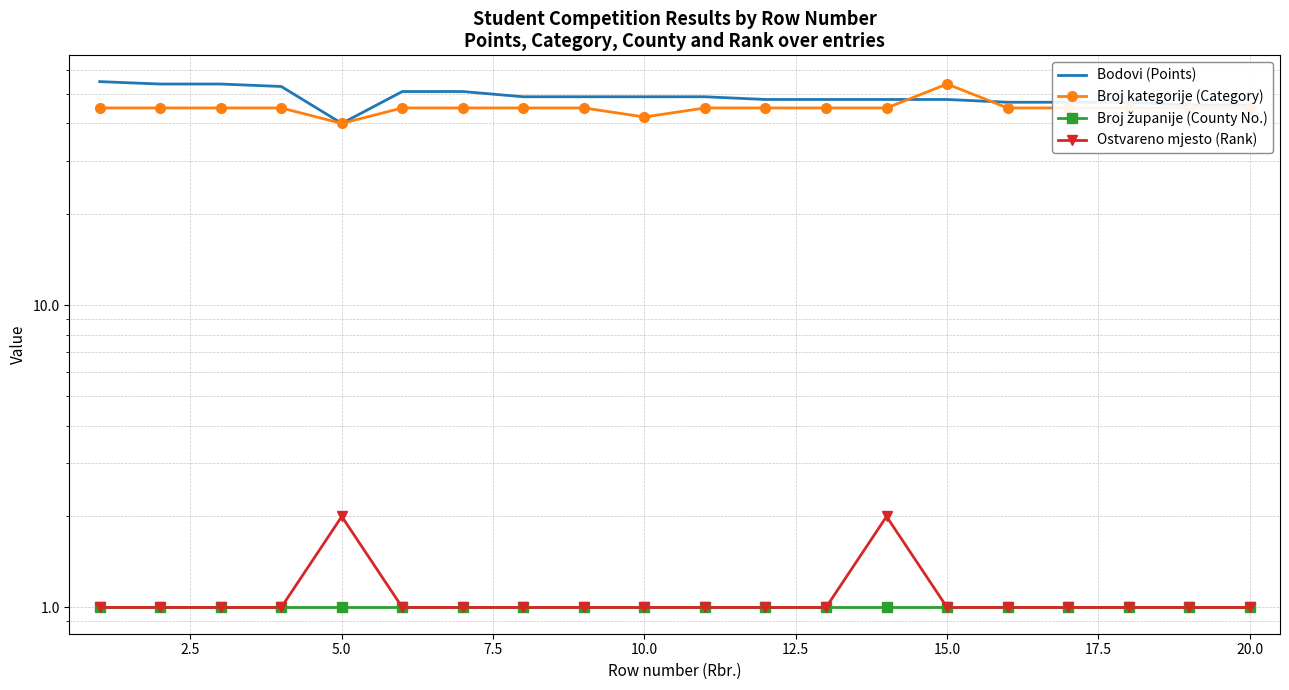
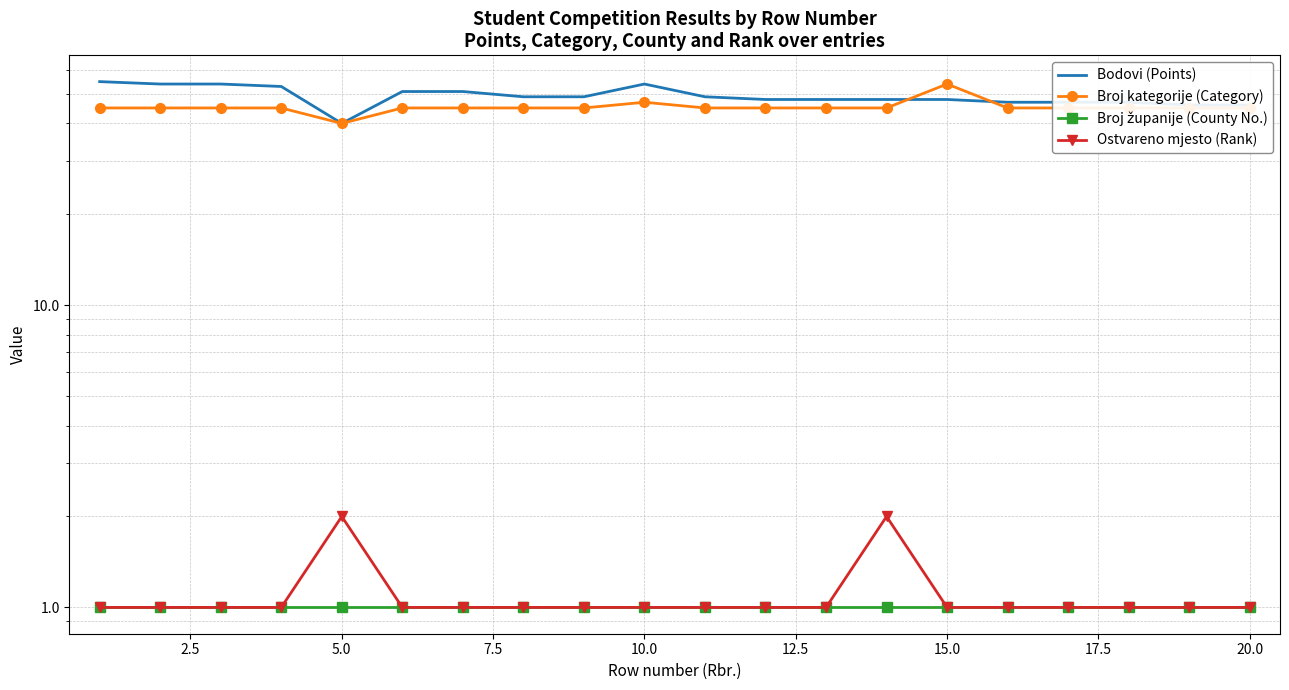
Bodovi (Points), 10.0: 49 -> 54
Broj kategorije (Category), 10.0: 42 -> 47
